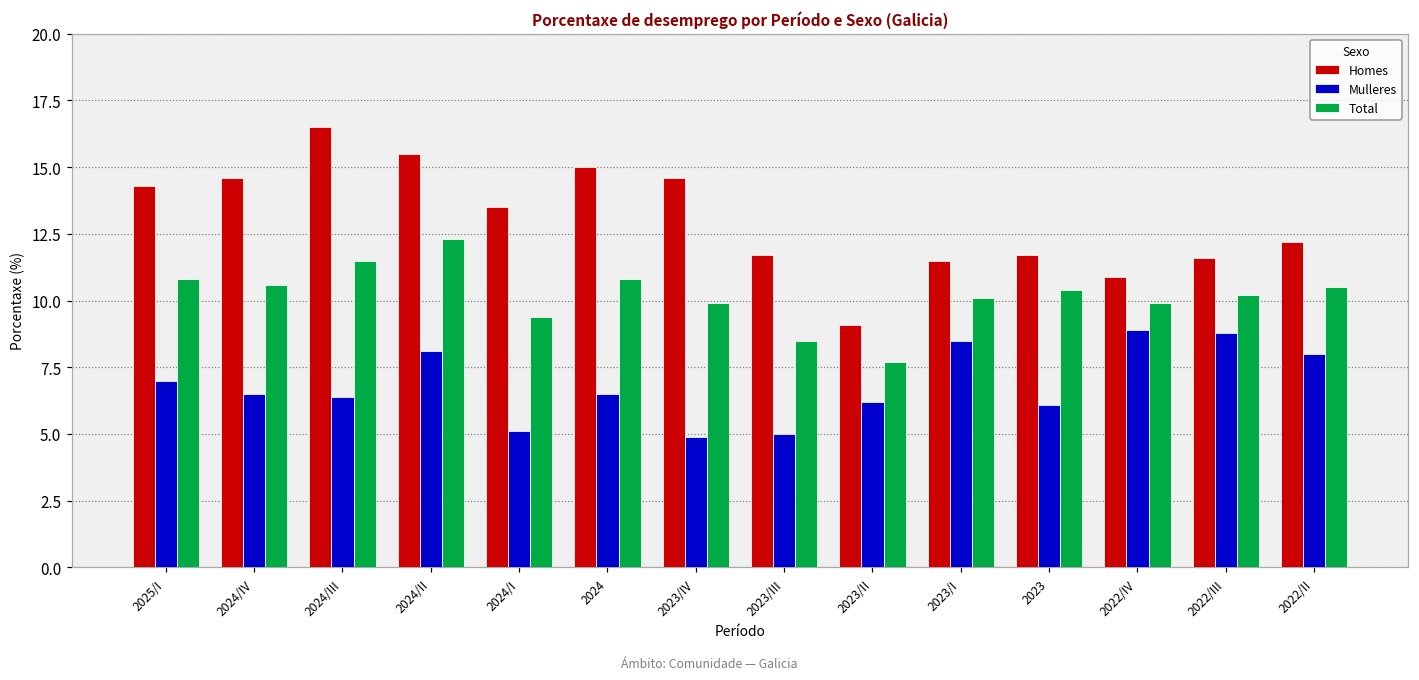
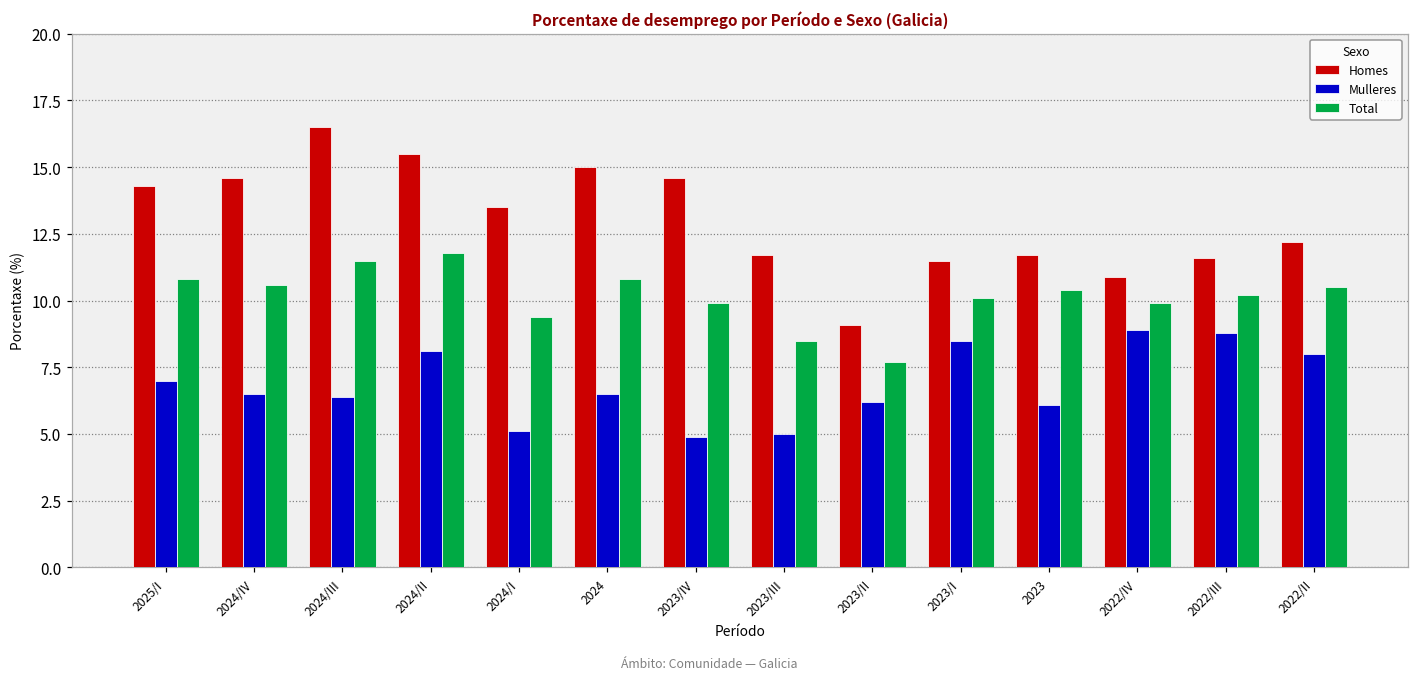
Total, 2024/II: 12.3 -> 11.8
